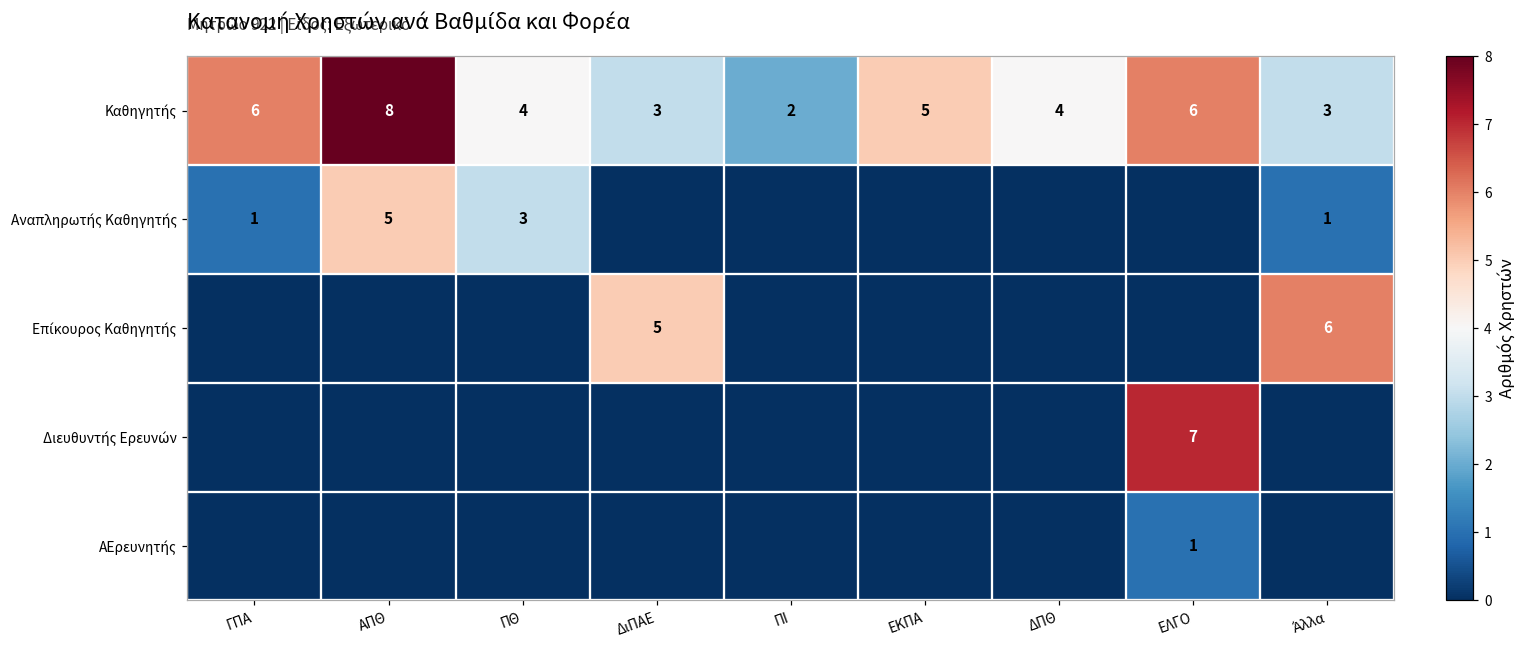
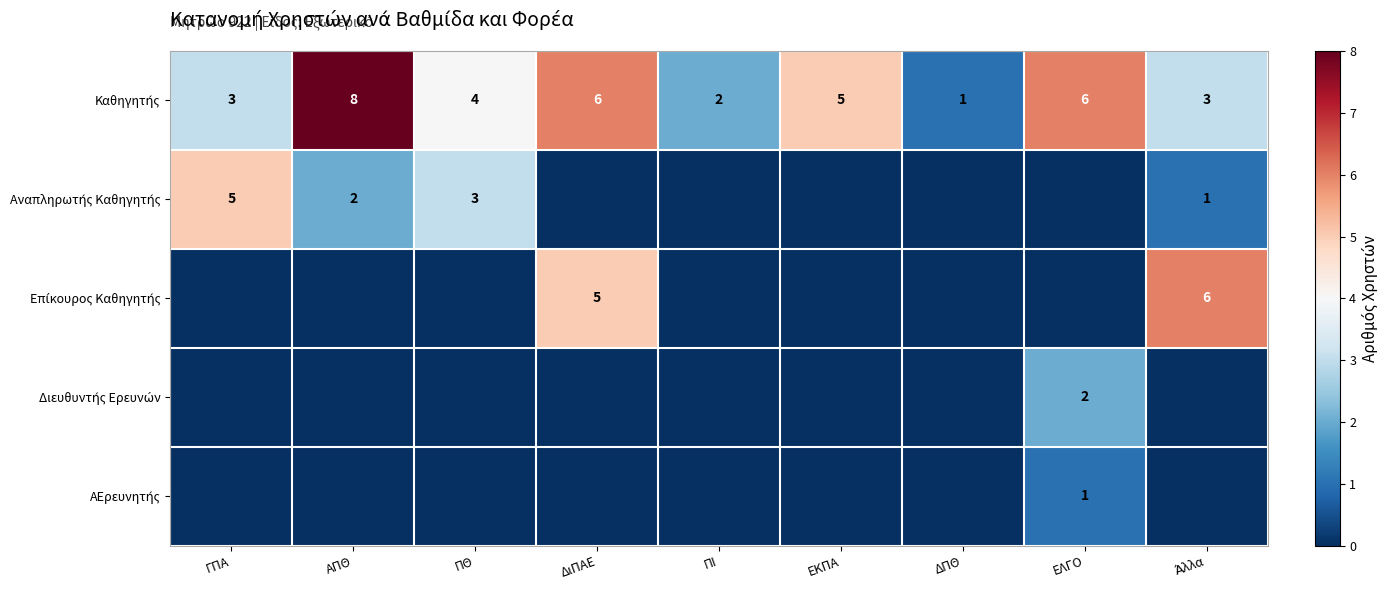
Καθηγητής, ΓΠΑ: 6 -> 3
Καθηγητής, ΔιΠΑΕ: 3 -> 6
Καθηγητής, ΔΠΘ: 4 -> 1
Αναπληρωτής Καθηγητής, ΓΠΑ: 1 -> 5
Αναπληρωτής Καθηγητής, ΑΠΘ: 5 -> 2
Διευθυντής Ερευνών, ΕΛΓΟ: 7 -> 2
